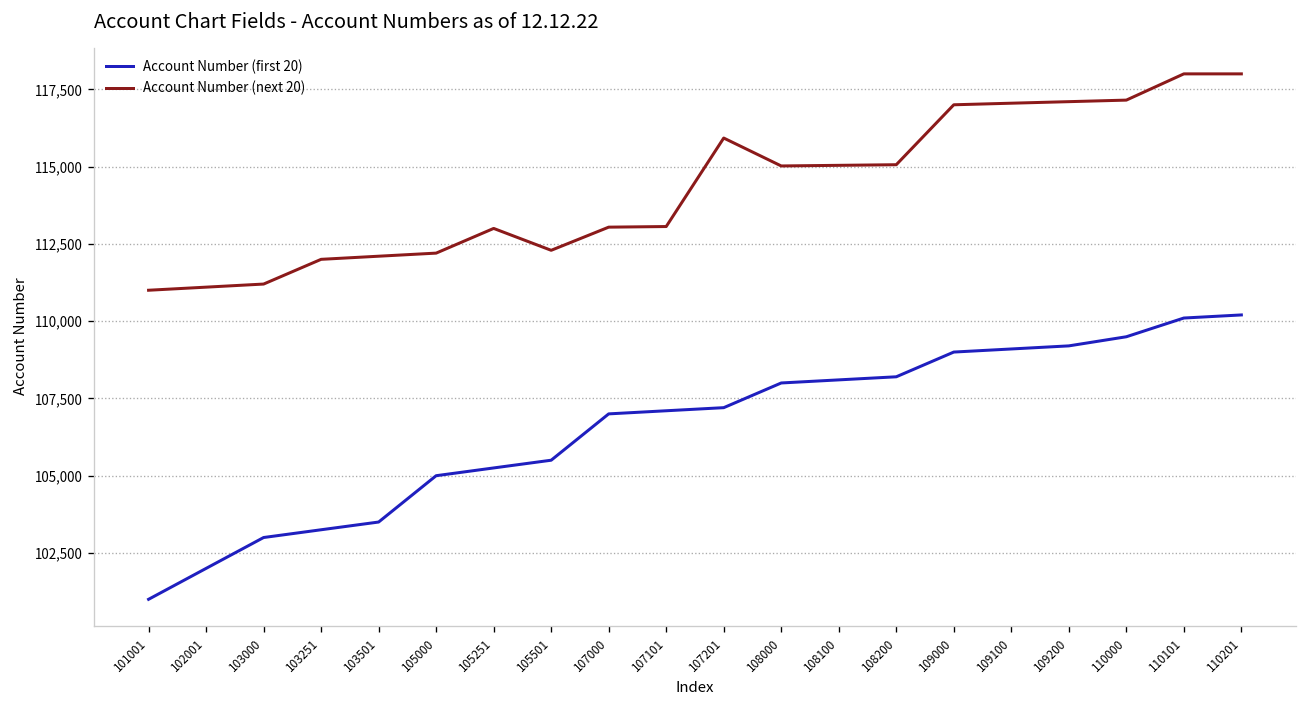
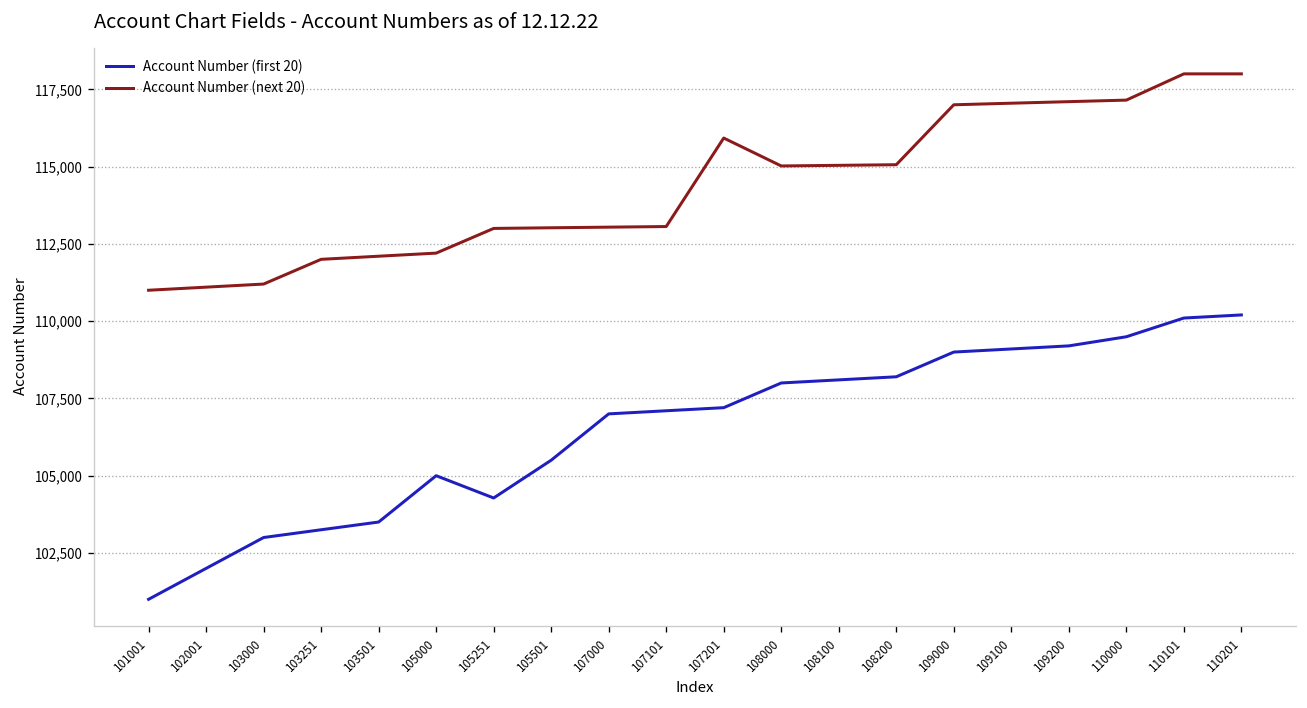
Account Number (first 20), 105251: 105,300 -> 104,300
Account Number (next 20), 105501: 112,300 -> 113,000
